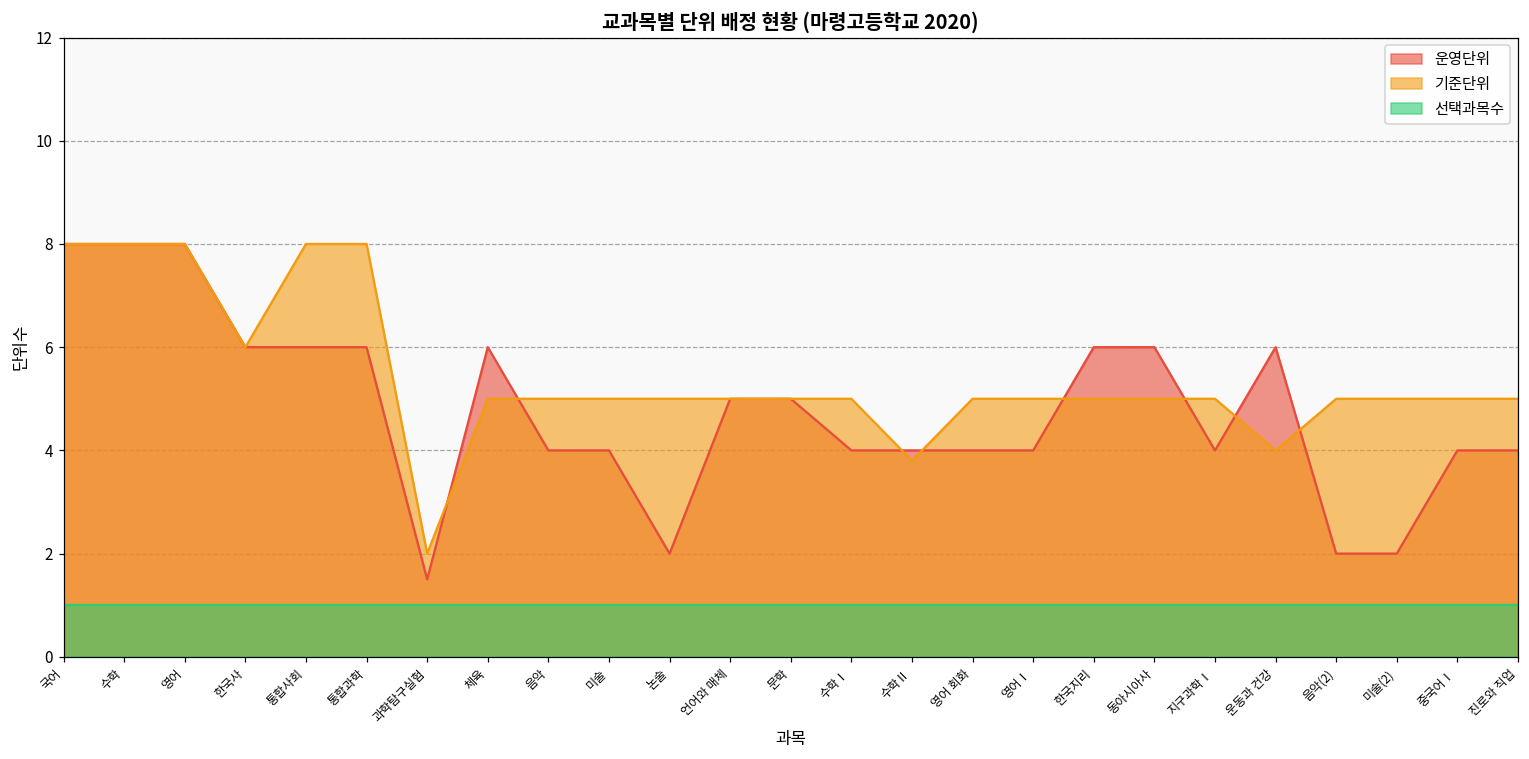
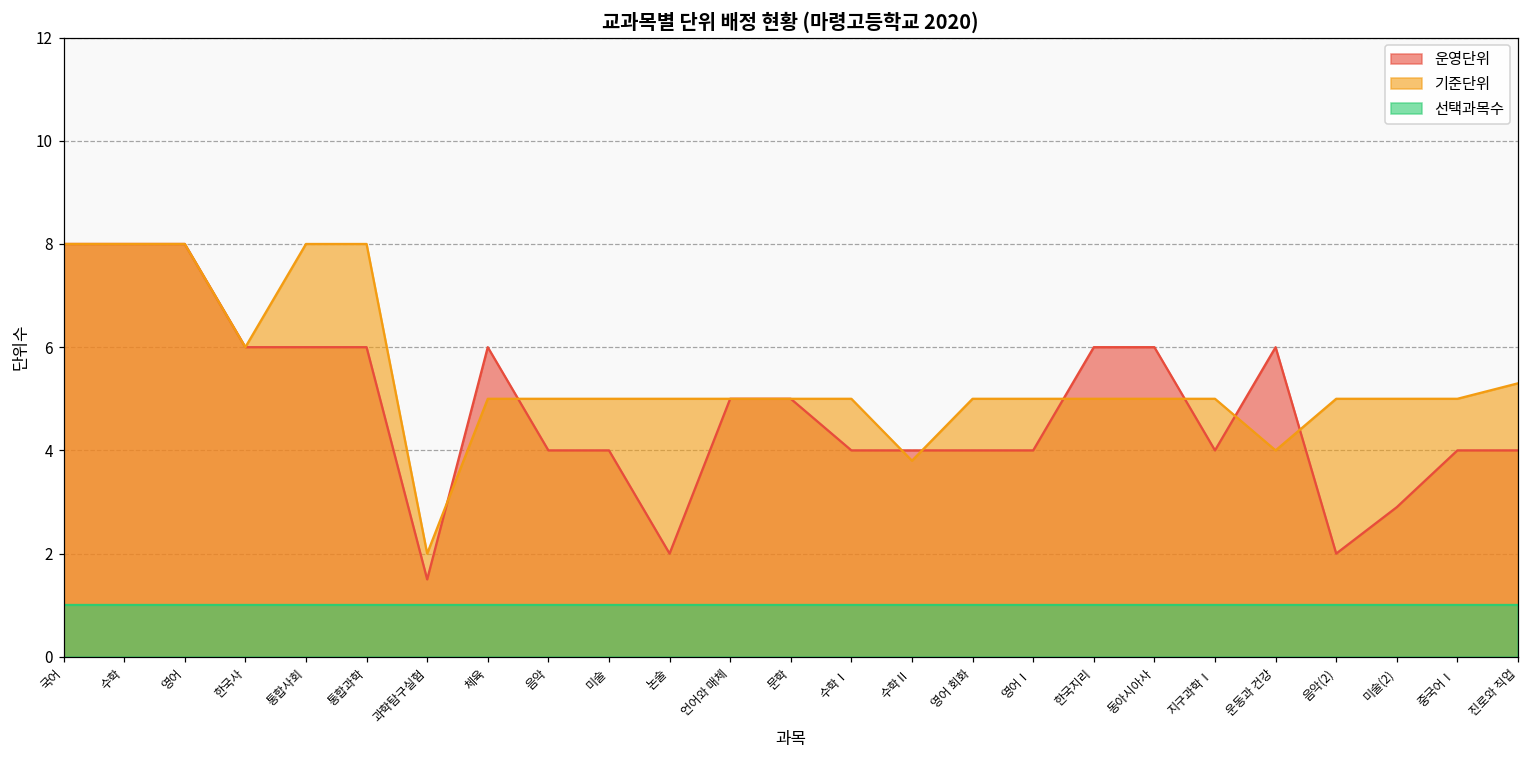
운영단위, 미술(2): 2.0 -> 2.9
기준단위, 진로와 직업: 5.0 -> 5.3
